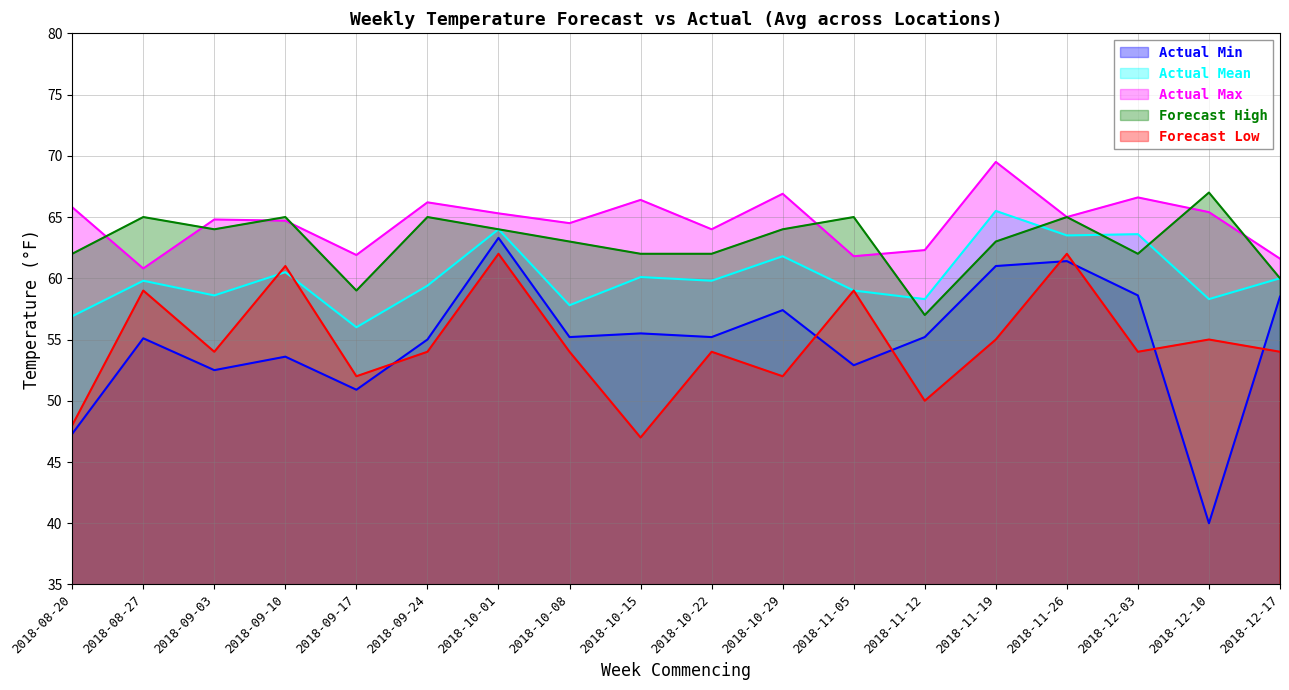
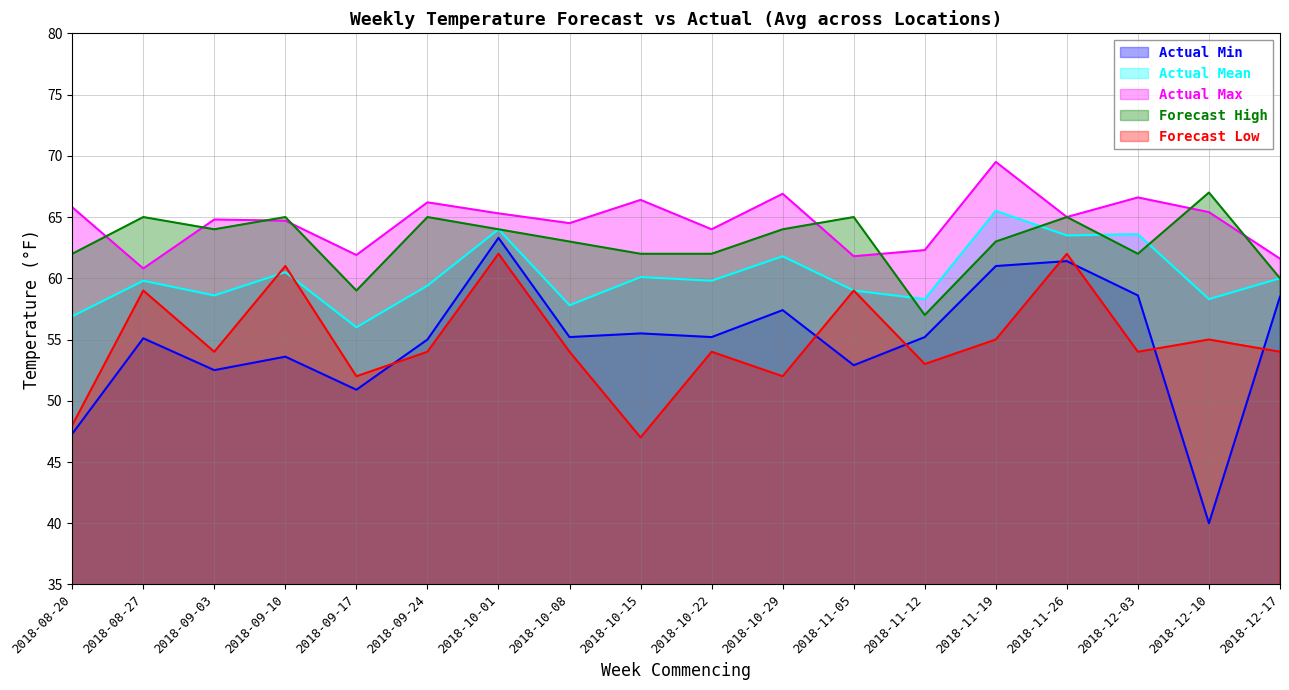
Forecast Low, 2018-11-12: 50 -> 53
